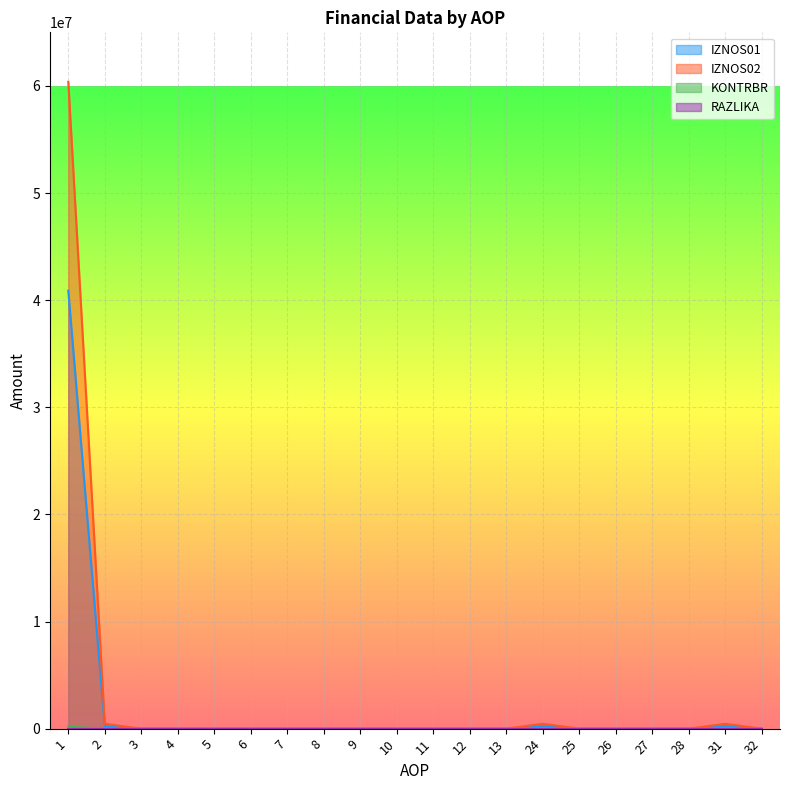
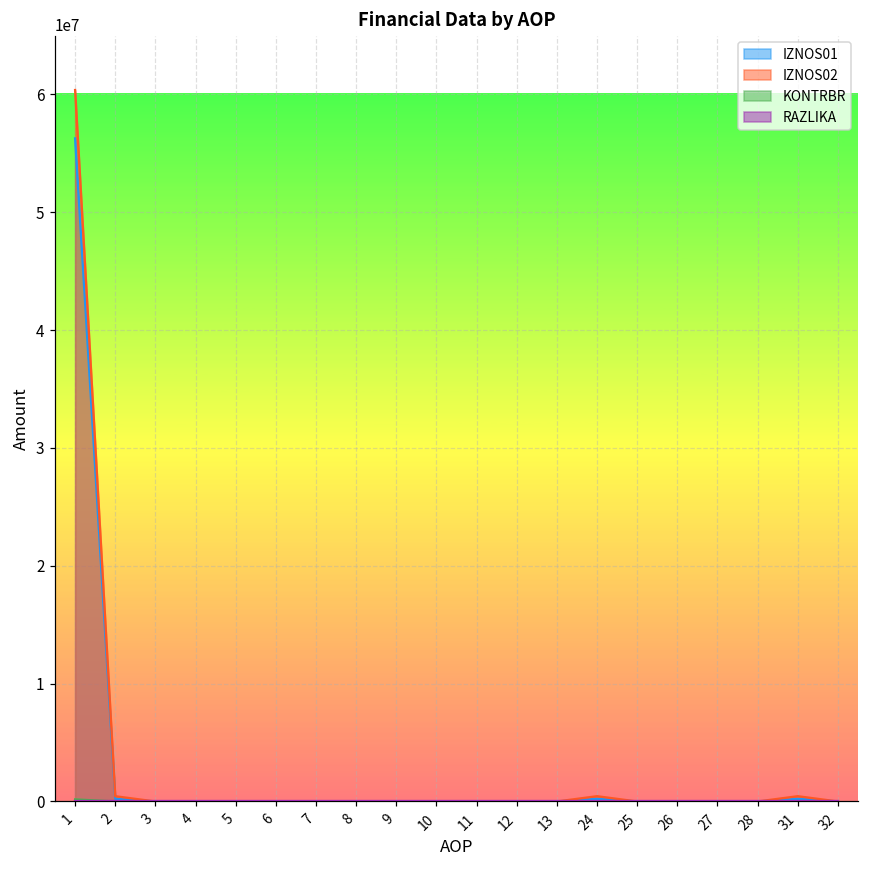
IZNOS01, 1: 40900000 -> 56300000
